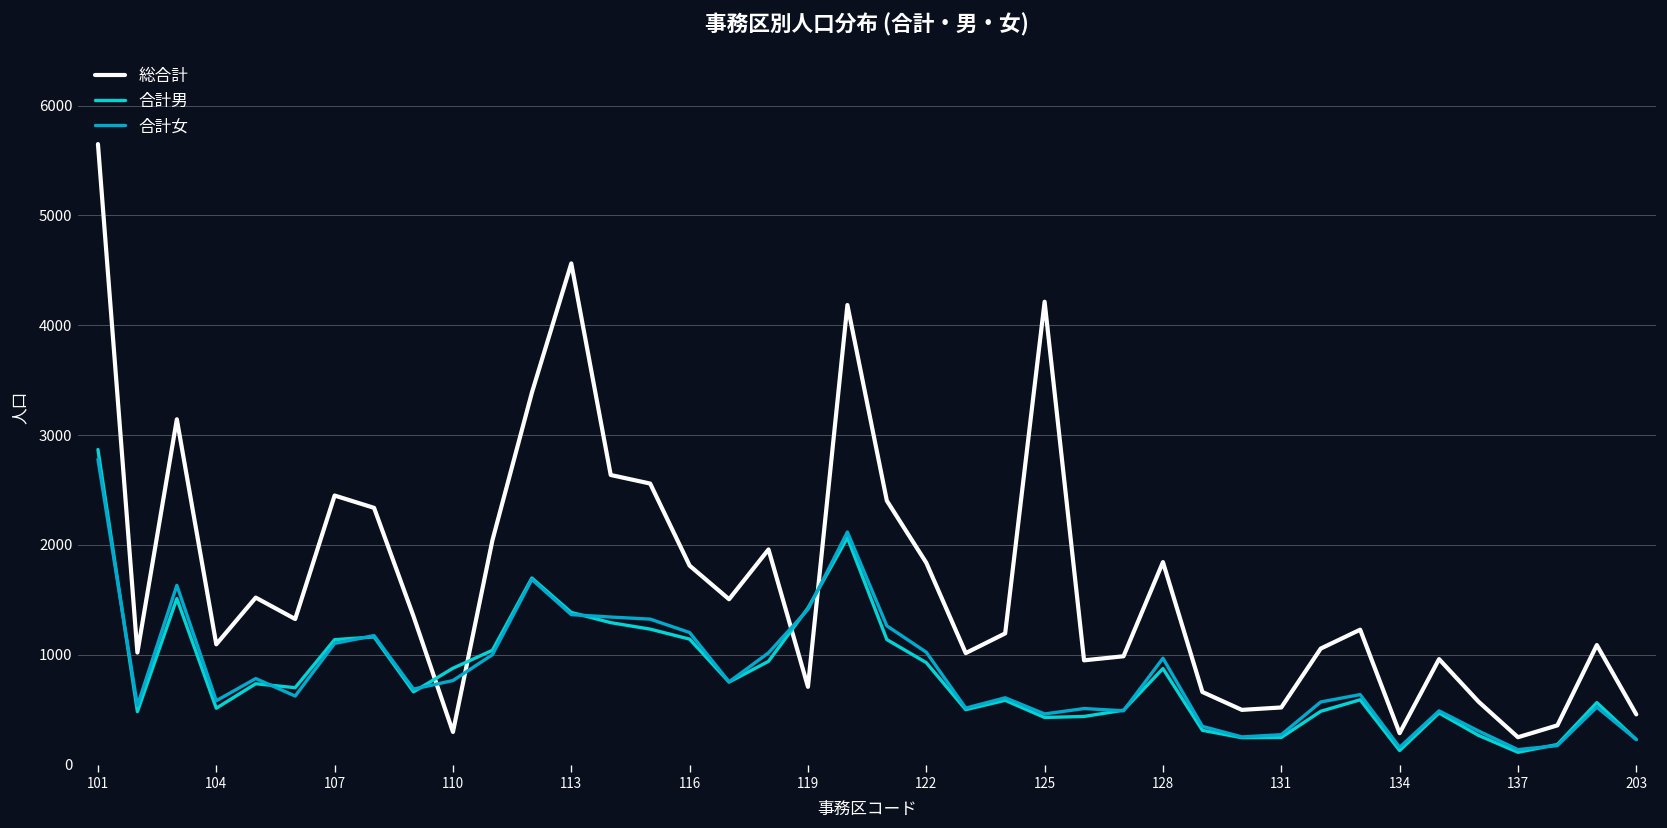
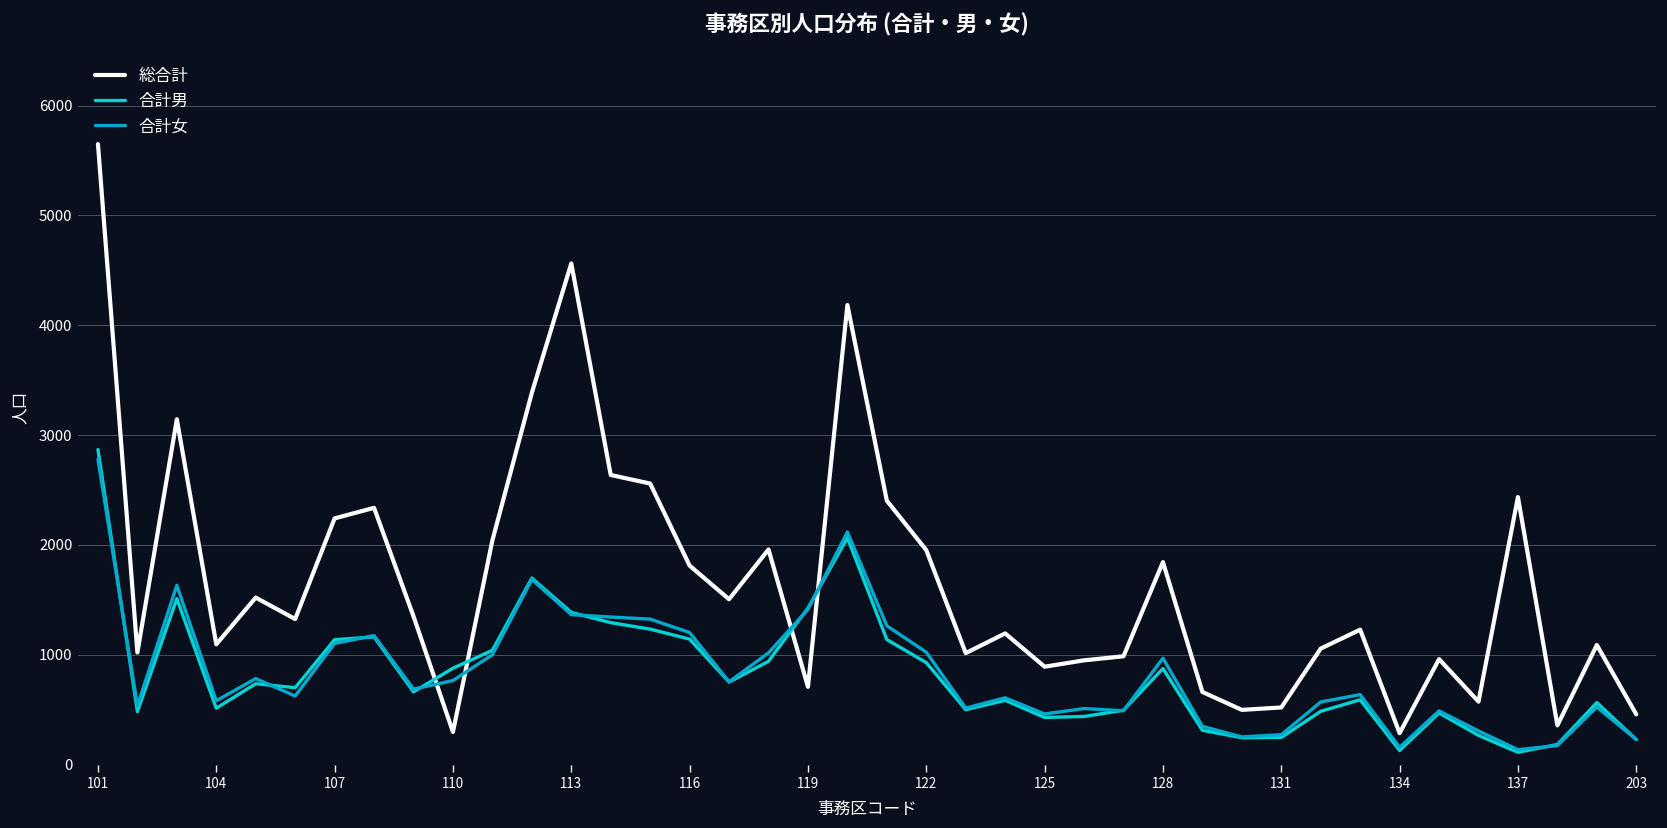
総合計, 107: 2500 -> 2200
総合計, 122: 1800 -> 2000
総合計, 125: 4200 -> 900
総合計, 137: 300 -> 2400
